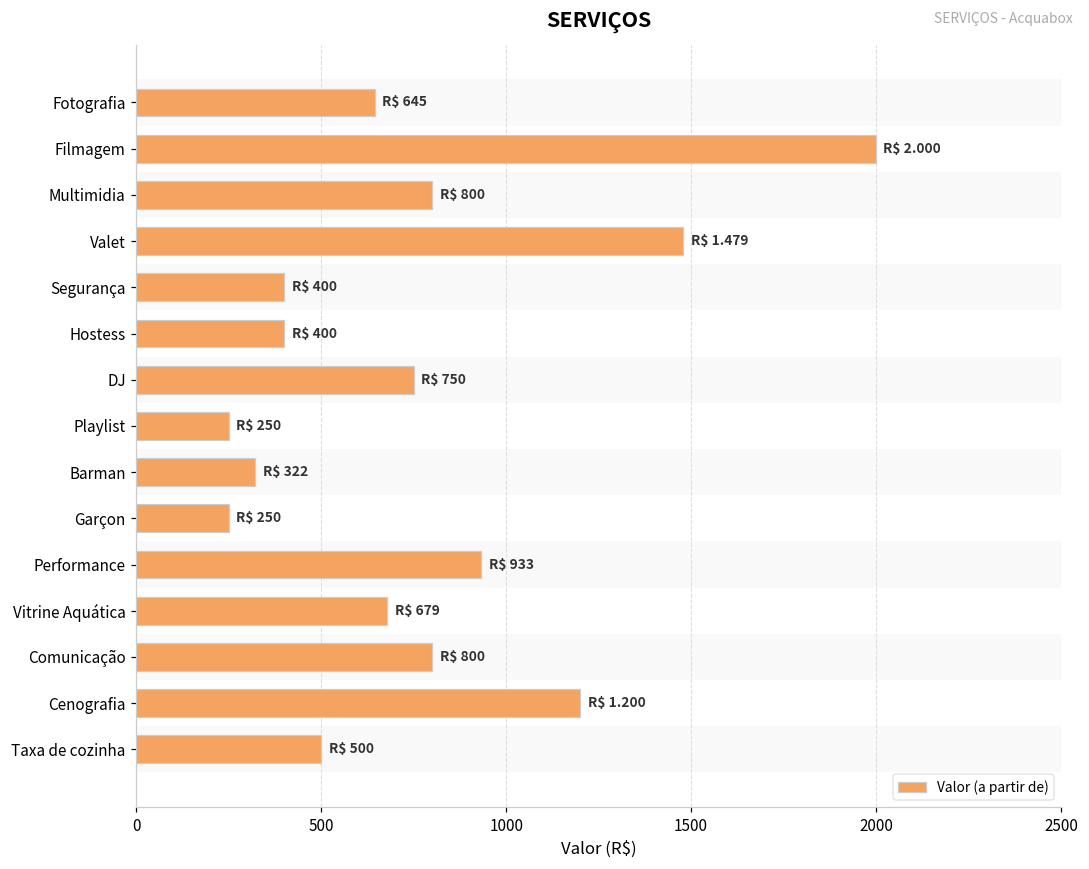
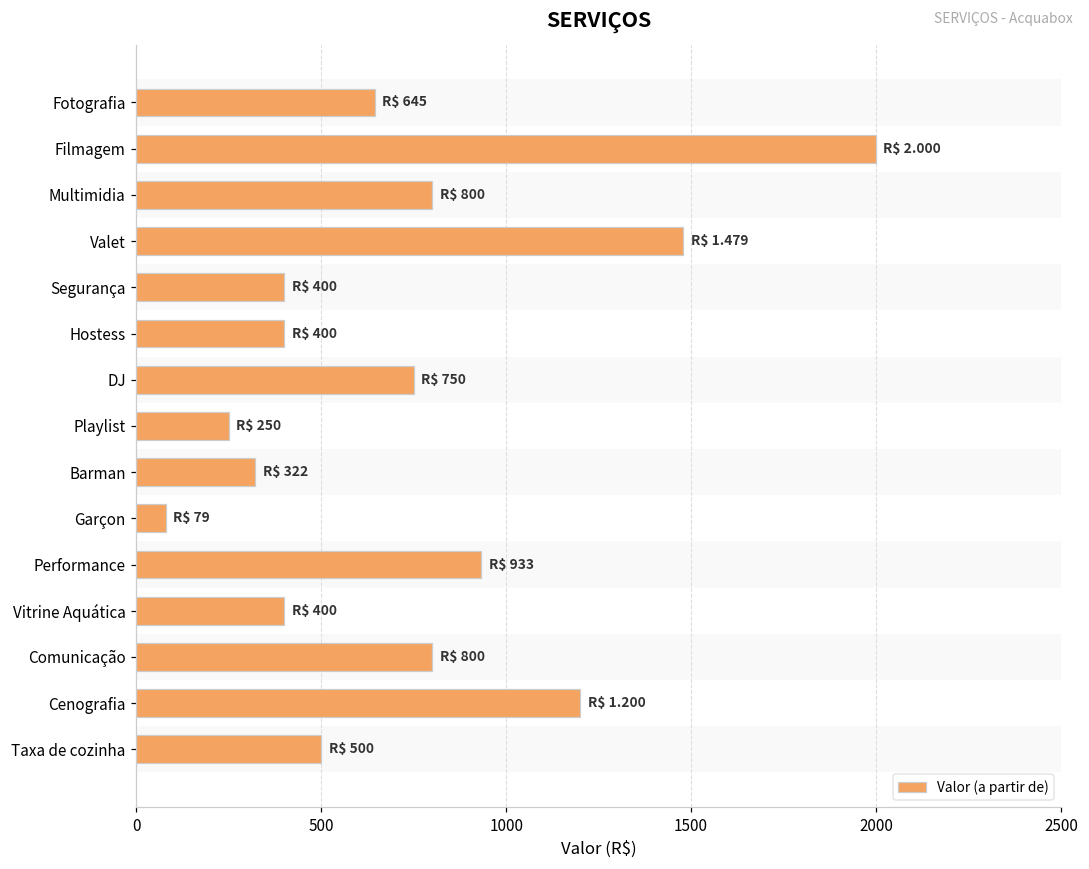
Valor (a partir de), Garçon: 250 -> 79
Valor (a partir de), Vitrine Aquática: 679 -> 400
